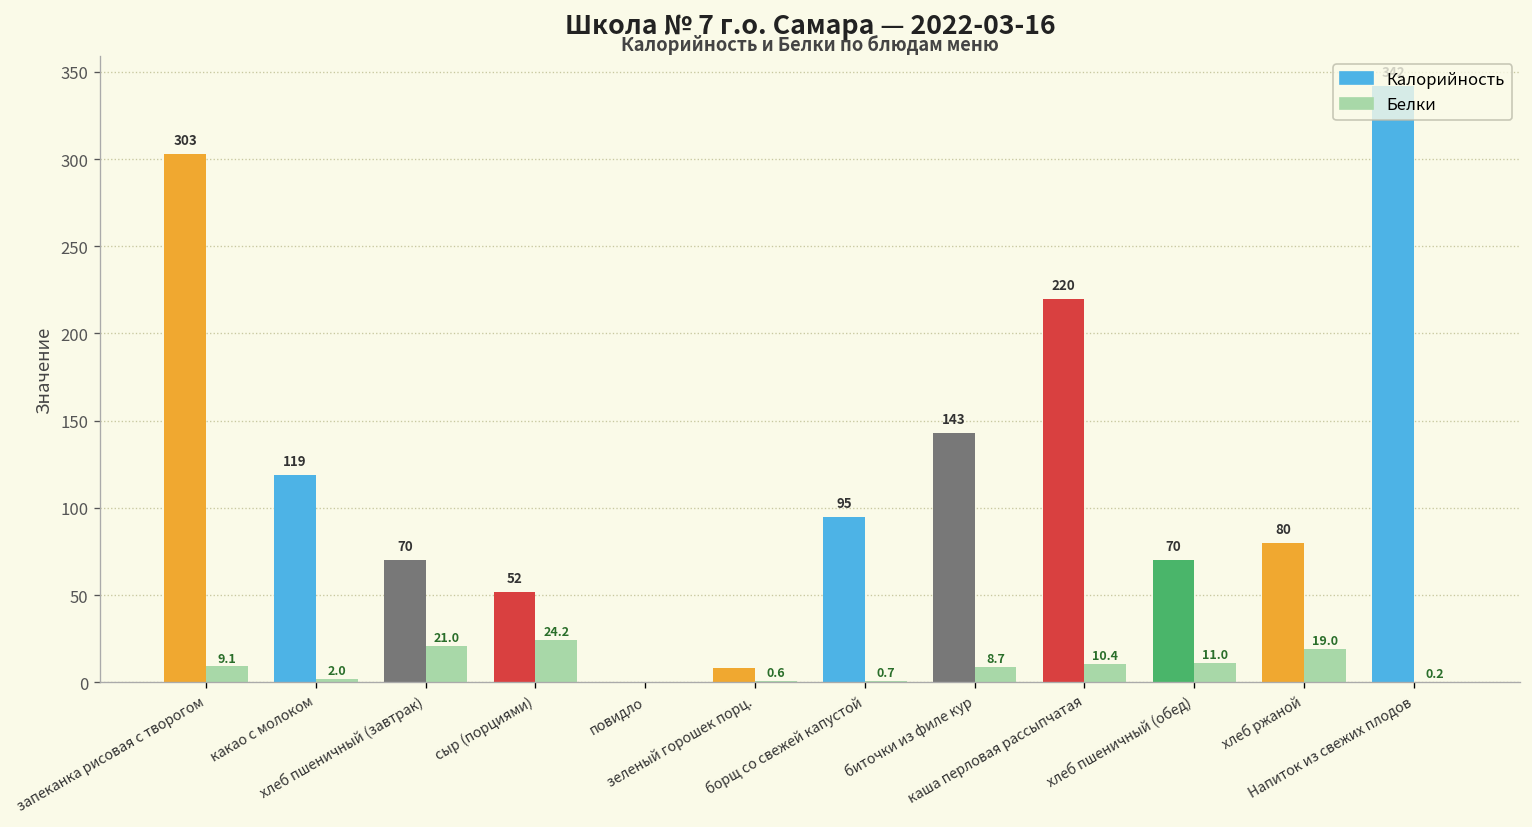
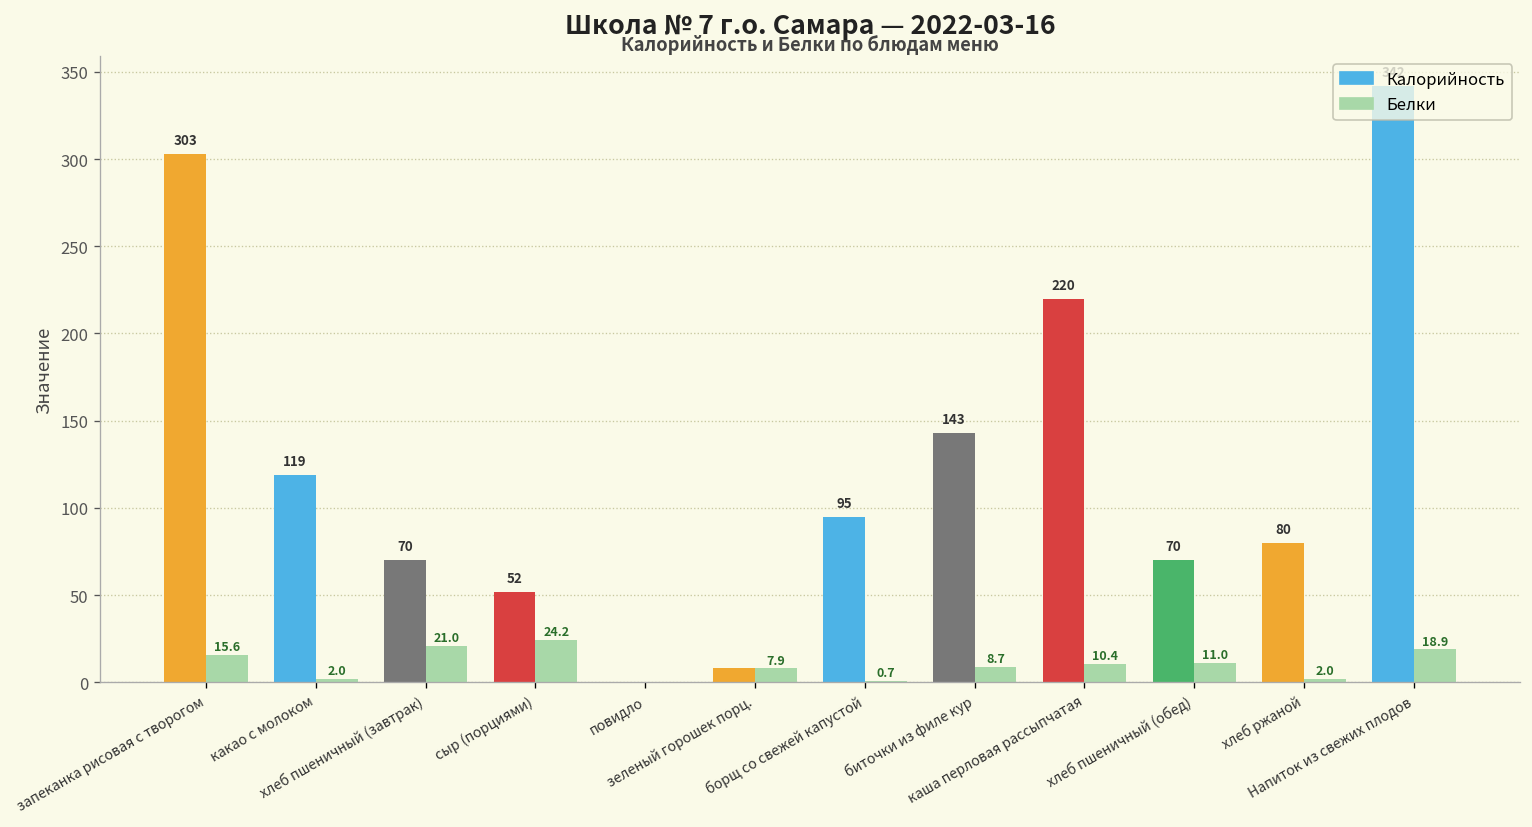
Белки, запеканка рисовая с творогом: 9.1 -> 15.6
Белки, зеленый горошек порц.: 0.6 -> 7.9
Белки, хлеб ржаной: 19.0 -> 2.0
Белки, Напиток из свежих плодов: 0.2 -> 18.9
